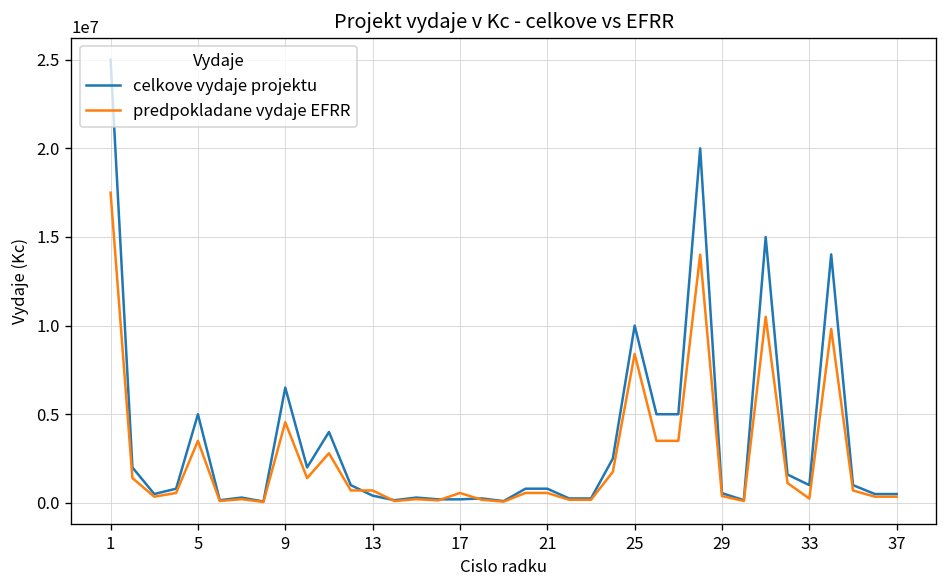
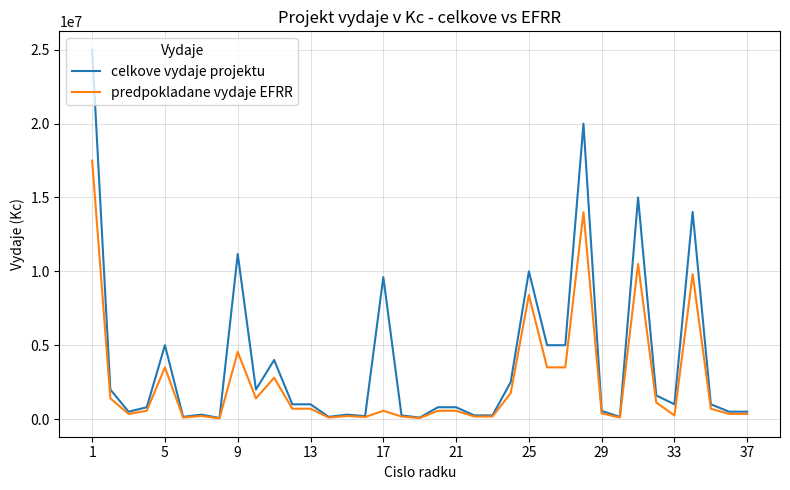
celkove vydaje projektu, 9: 6500000 -> 11200000
celkove vydaje projektu, 13: 400000 -> 1000000
celkove vydaje projektu, 17: 200000 -> 9600000
